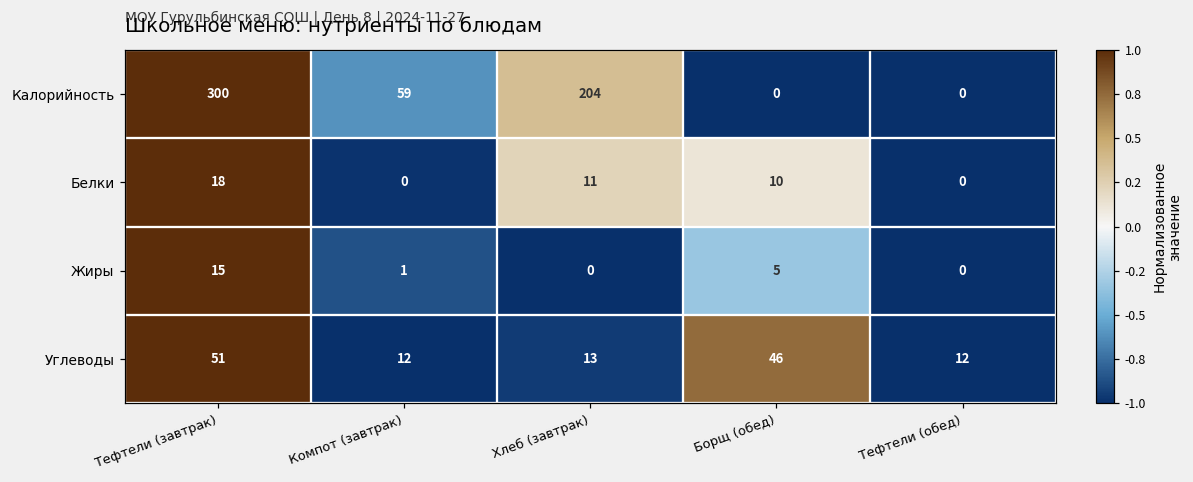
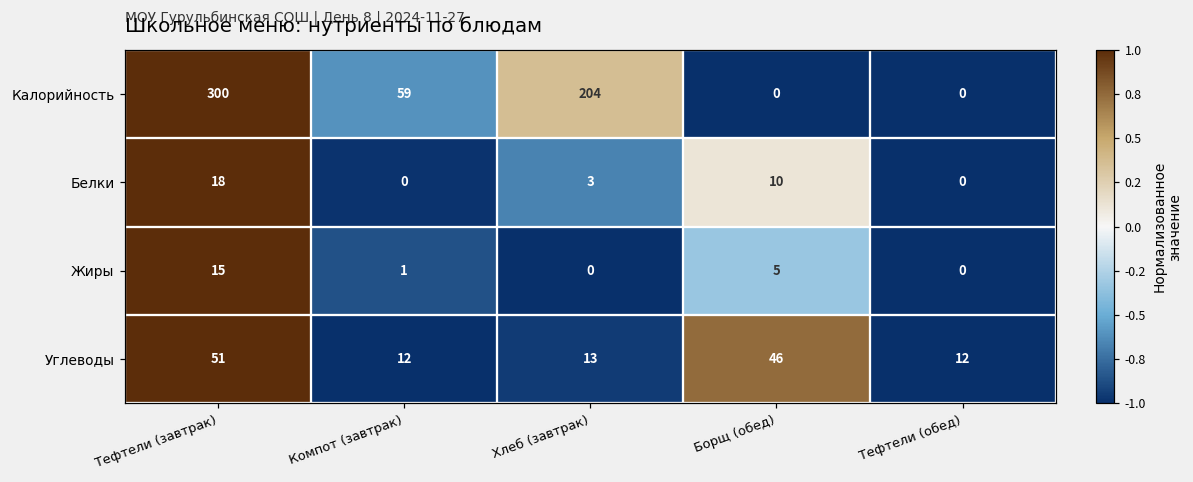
Белки, Хлеб (завтрак): 11 -> 3
